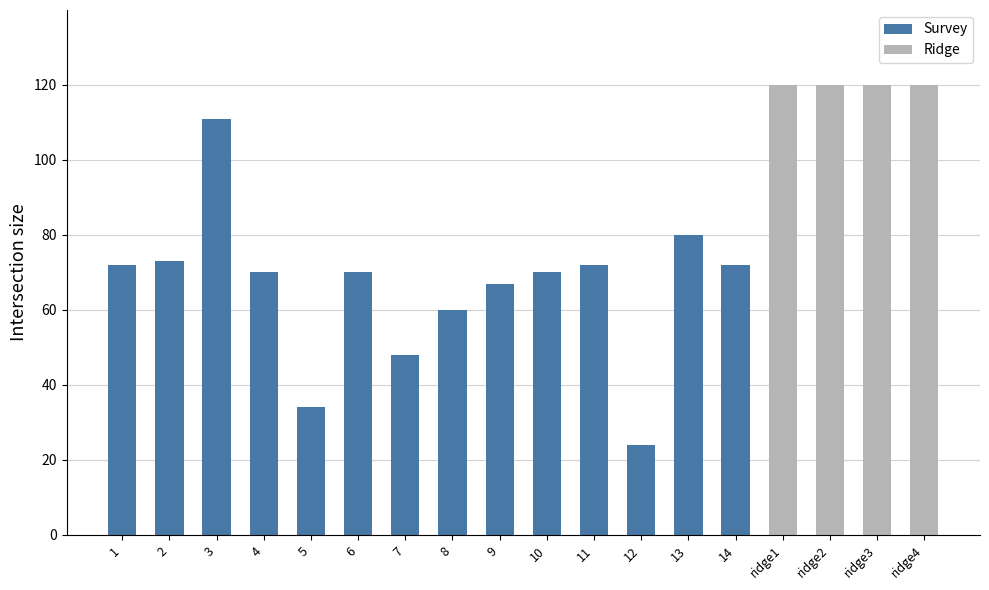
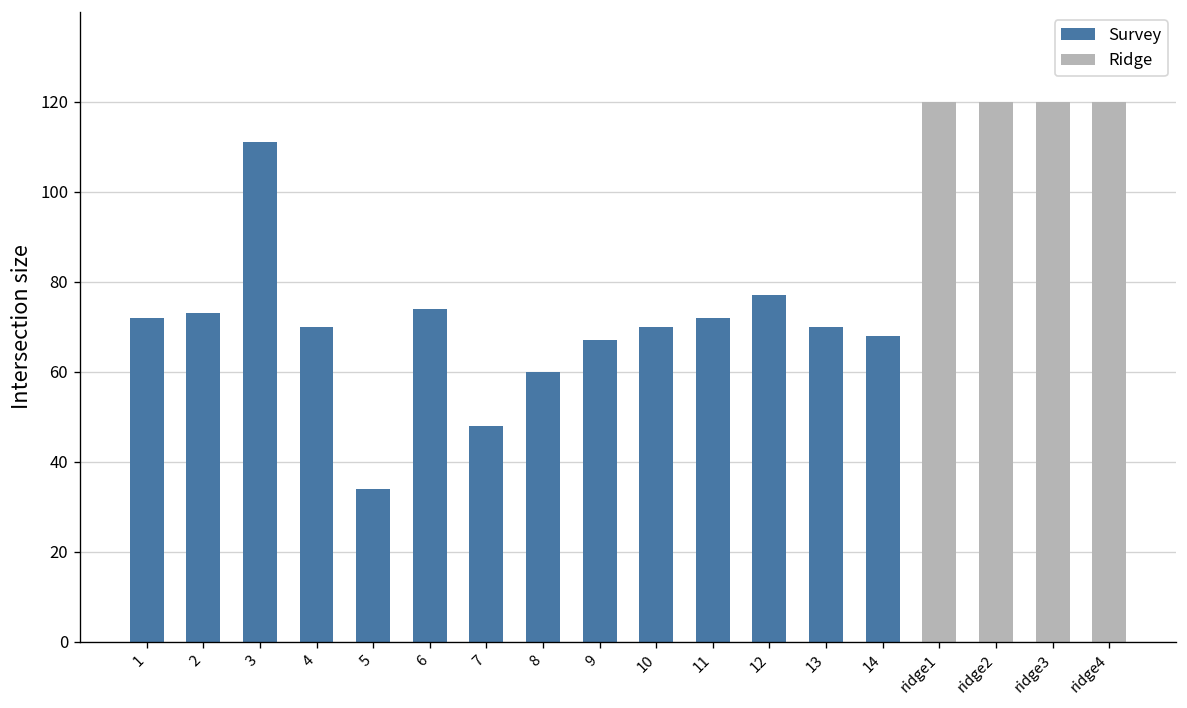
6: 70 -> 74
12: 24 -> 77
13: 80 -> 70
14: 72 -> 68
